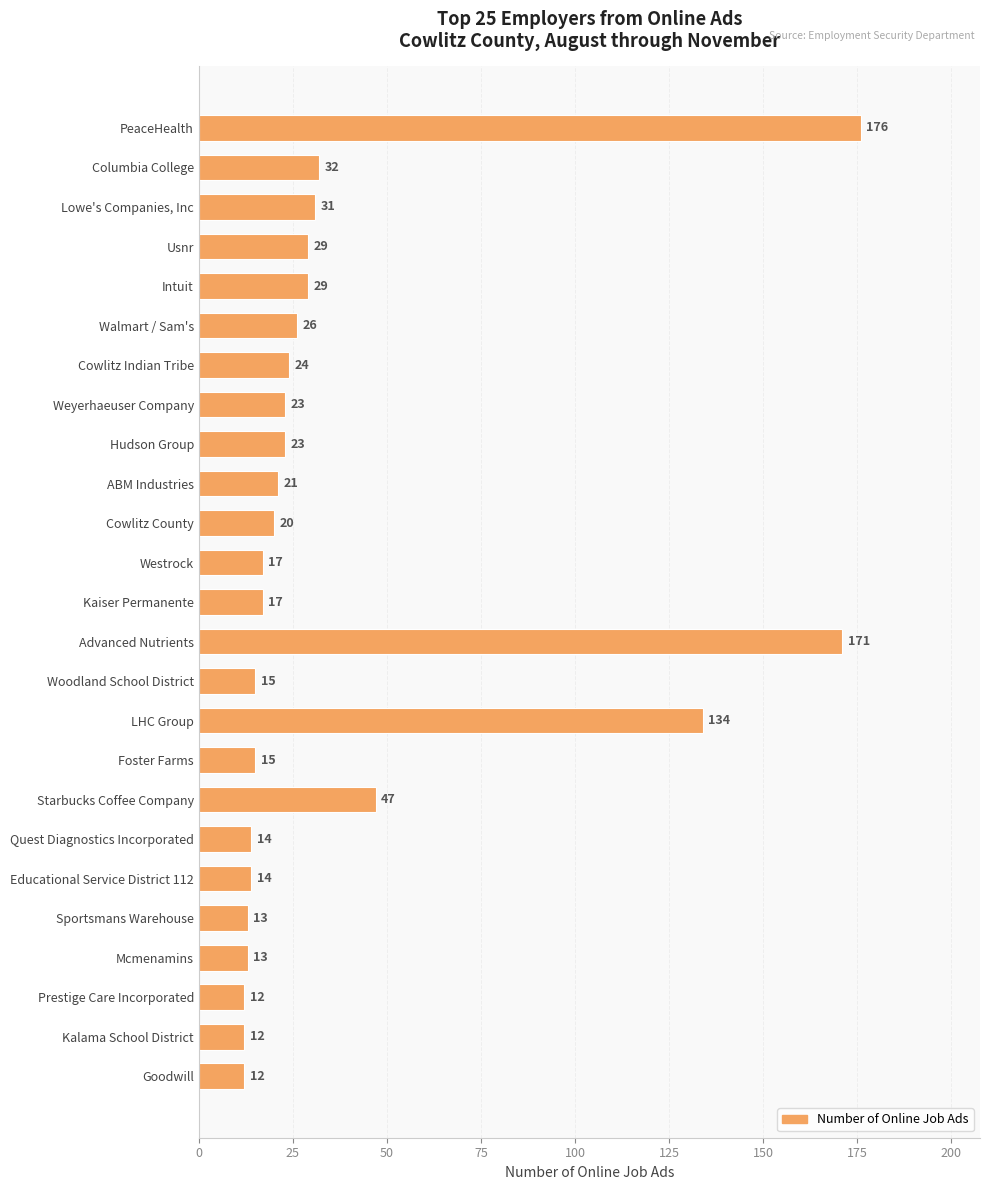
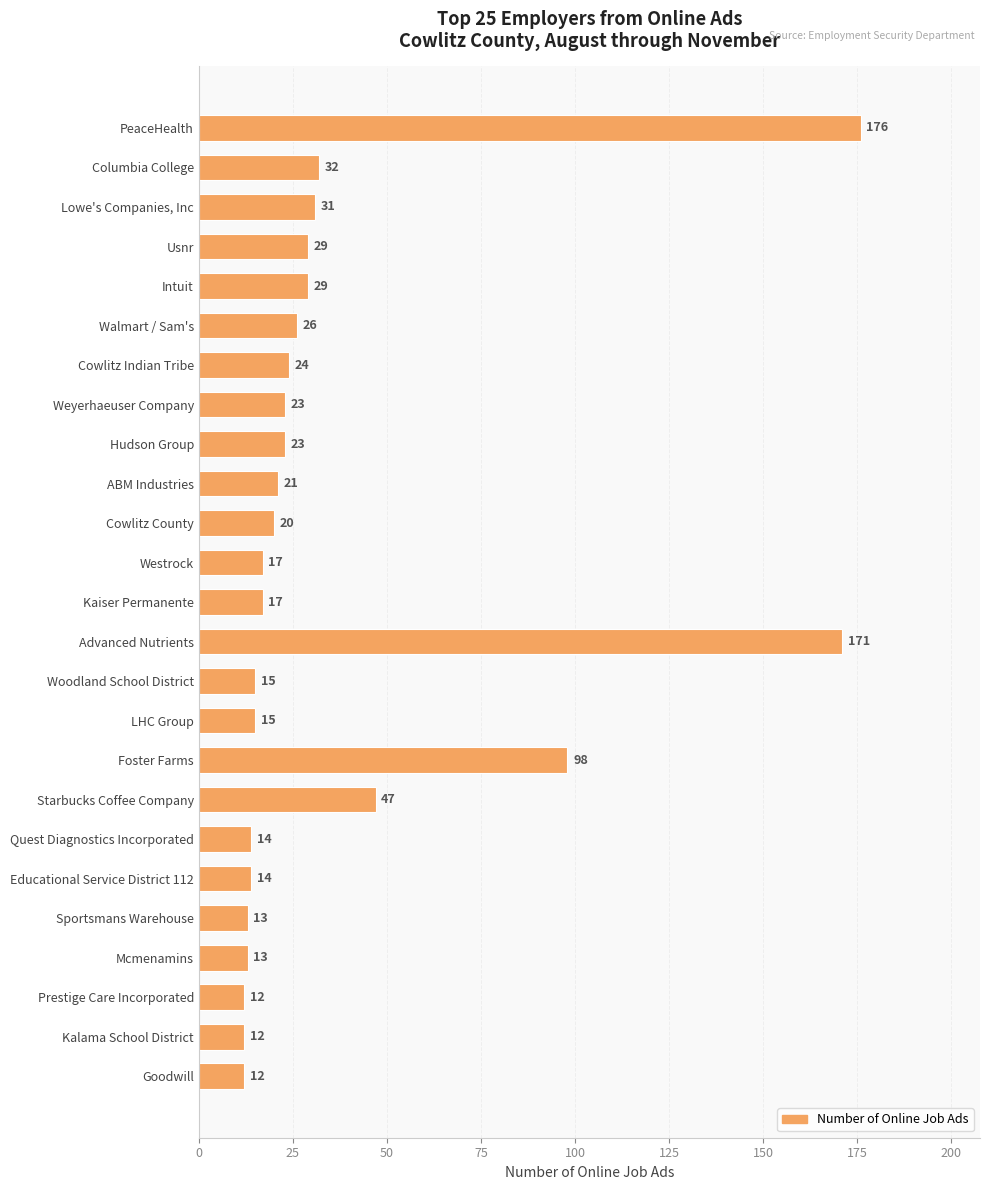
LHC Group: 134 -> 15
Foster Farms: 15 -> 98
